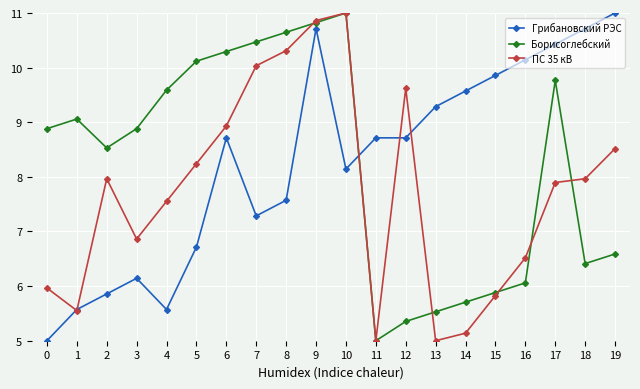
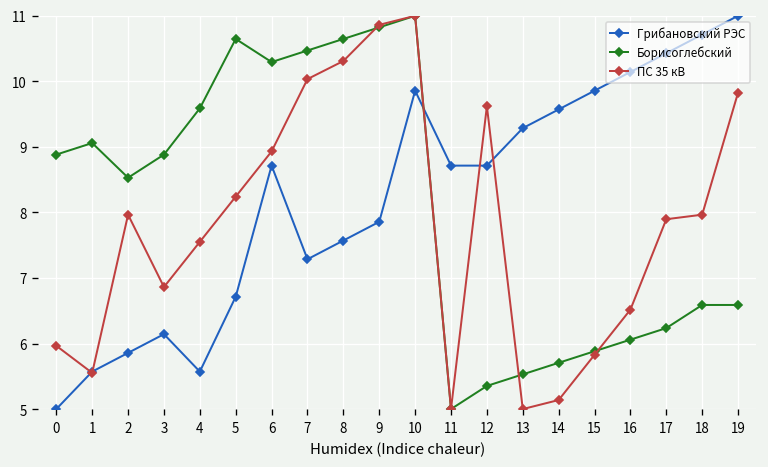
Борисоглебский, 5: 10.1 -> 10.6
Грибановский РЭС, 9: 10.7 -> 7.9
Грибановский РЭС, 10: 8.1 -> 9.9
Борисоглебский, 17: 9.8 -> 6.2
Борисоглебский, 18: 6.4 -> 6.6
ПС 35 кВ, 19: 8.5 -> 9.8
